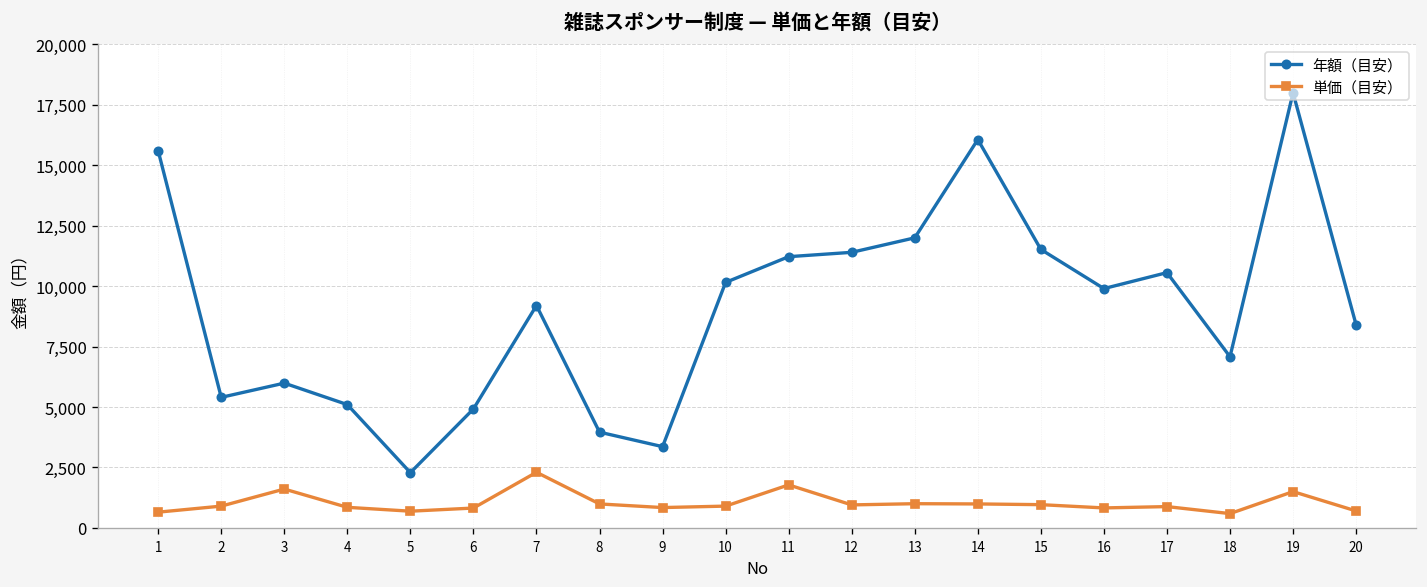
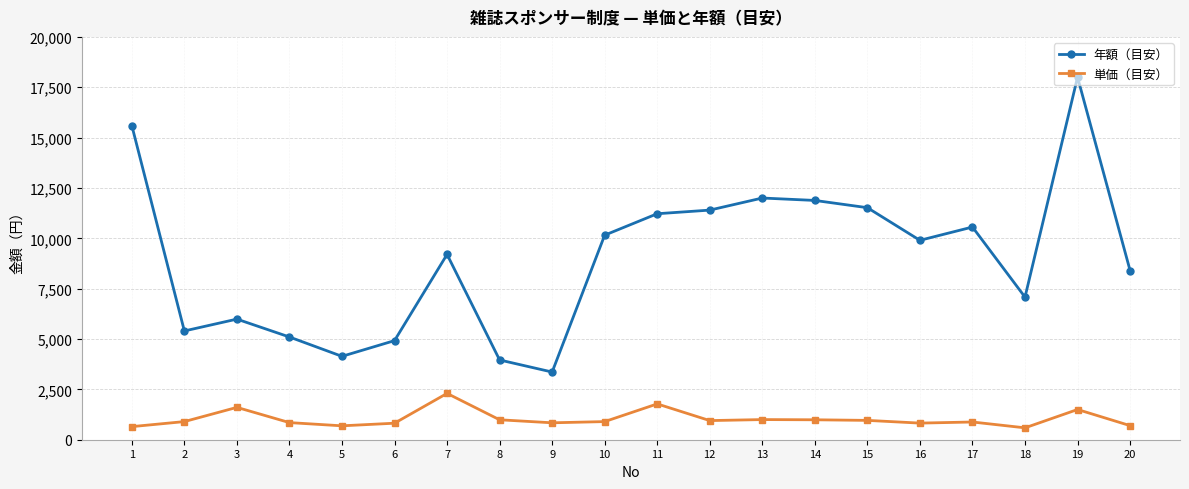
年額（目安）, 5: 2,300 -> 4,100
年額（目安）, 14: 16,100 -> 11,900
